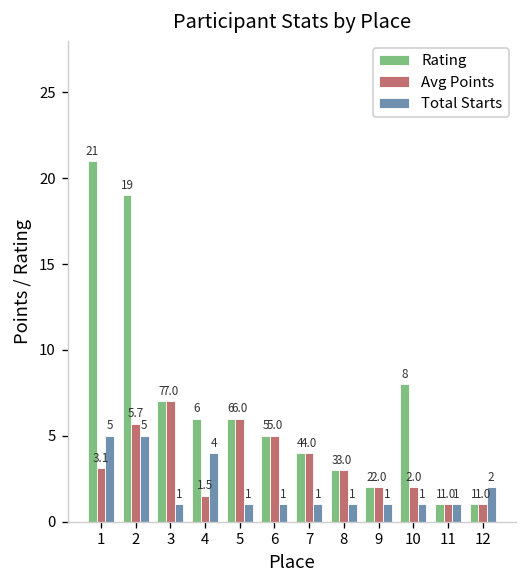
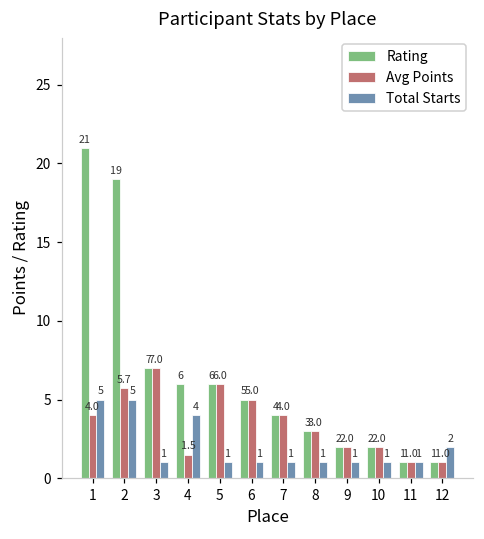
Avg Points, 1: 3.1 -> 4.0
Rating, 10: 8 -> 2
